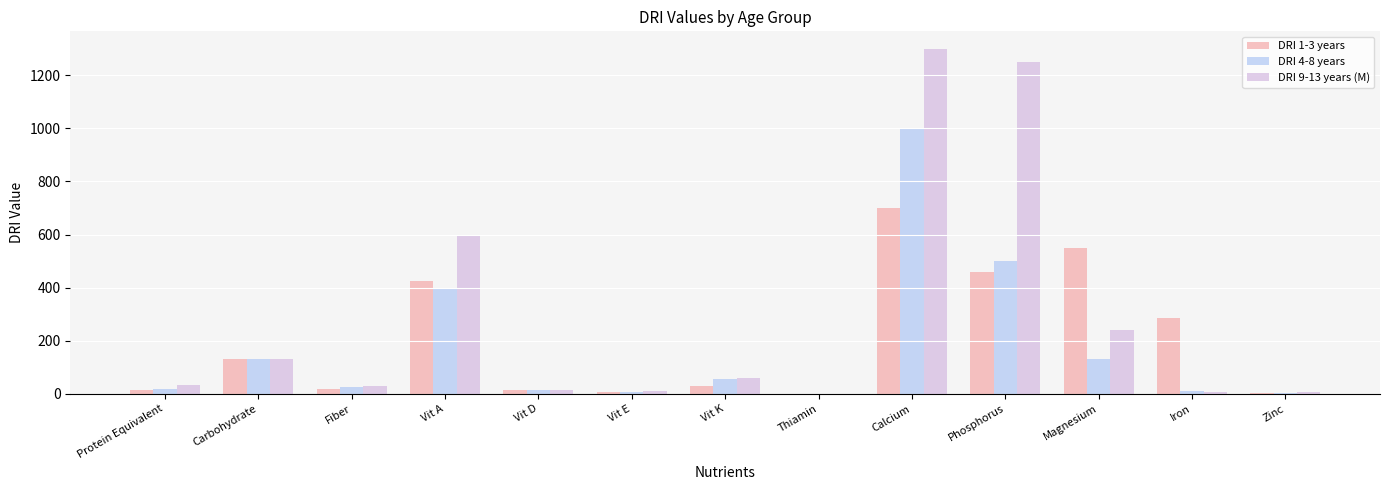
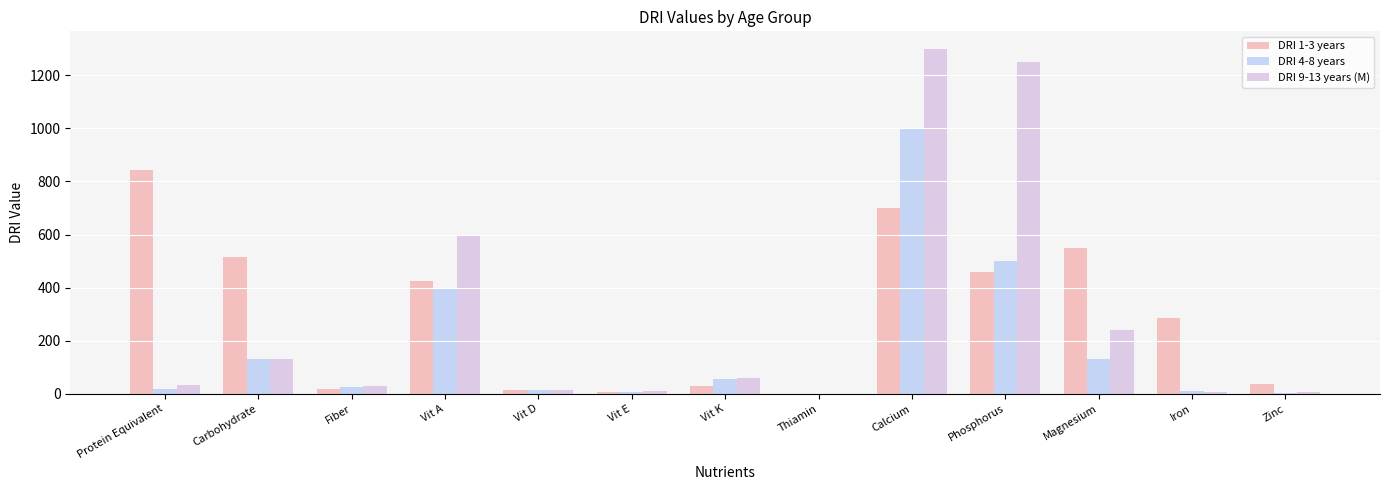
DRI 1-3 years, Protein Equivalent: 10 -> 840
DRI 1-3 years, Carbohydrate: 130 -> 510
DRI 1-3 years, Zinc: 0 -> 40
